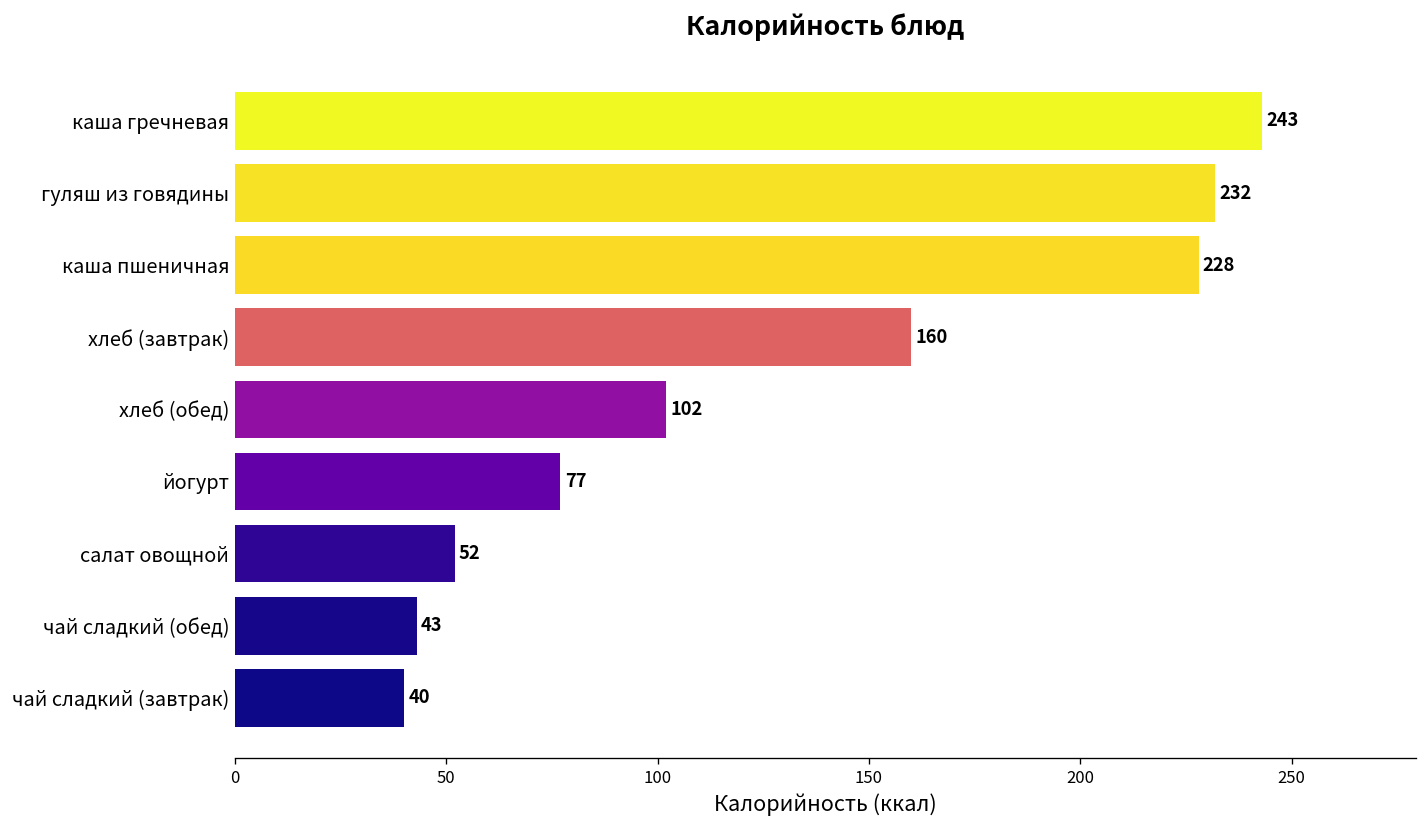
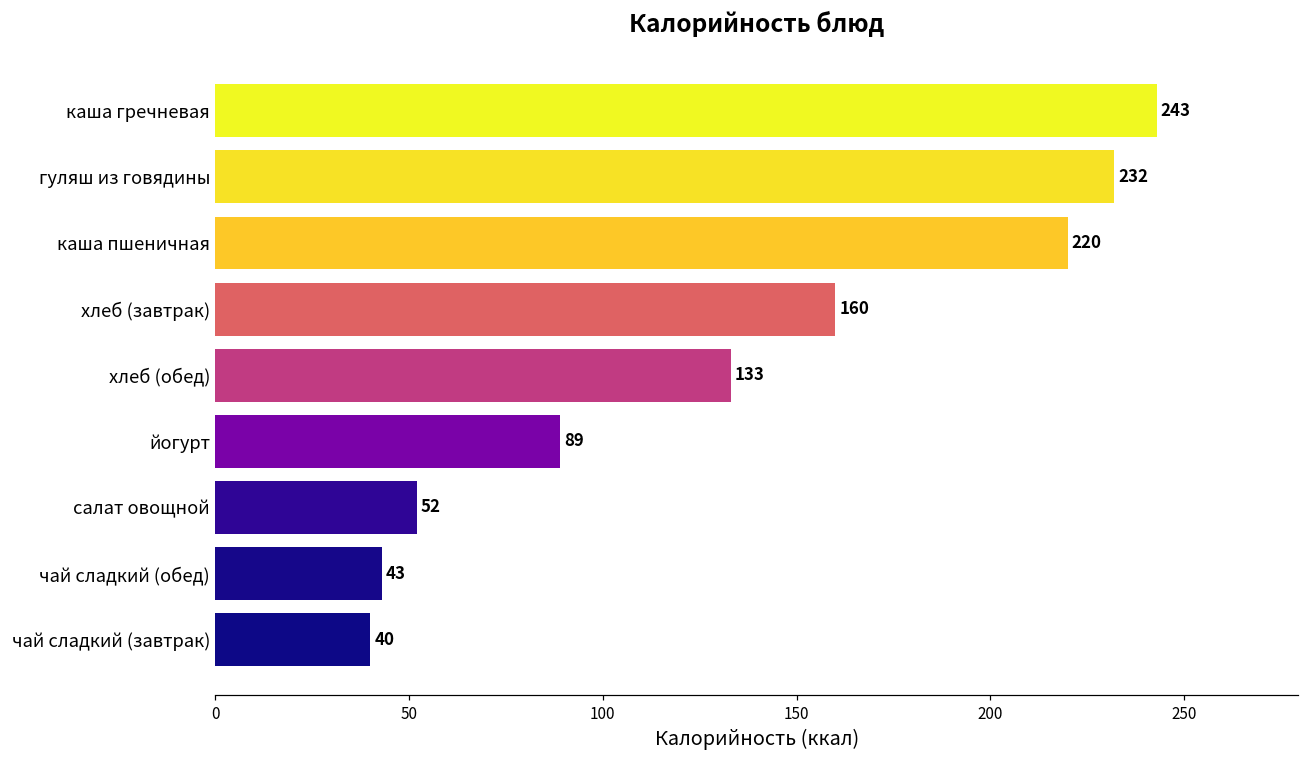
каша пшеничная: 228 -> 220
хлеб (обед): 102 -> 133
йогурт: 77 -> 89
